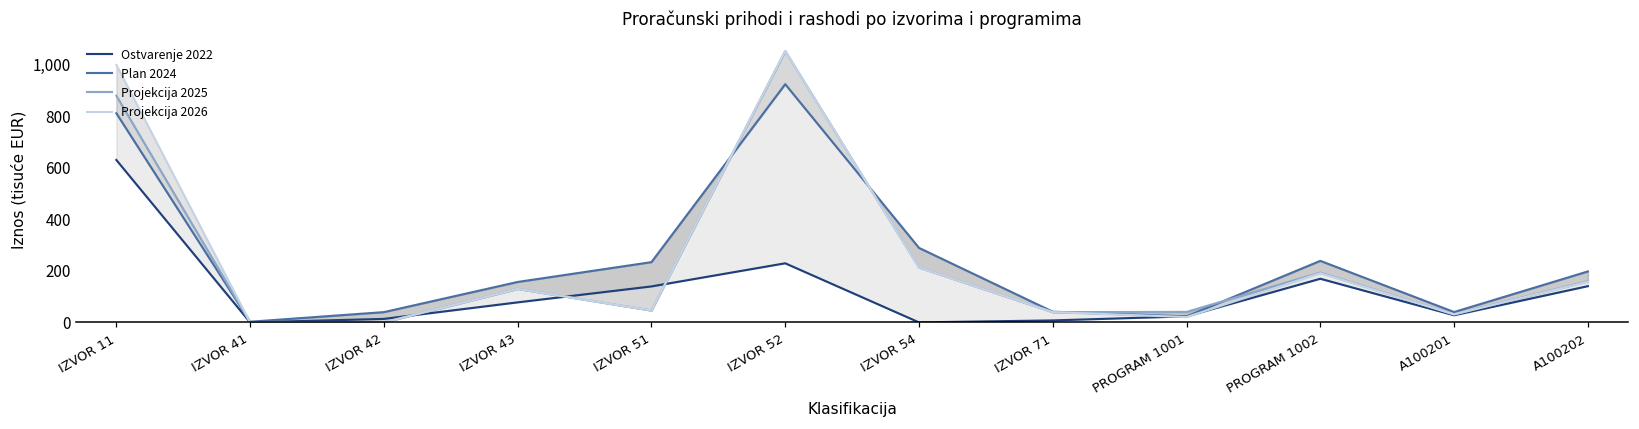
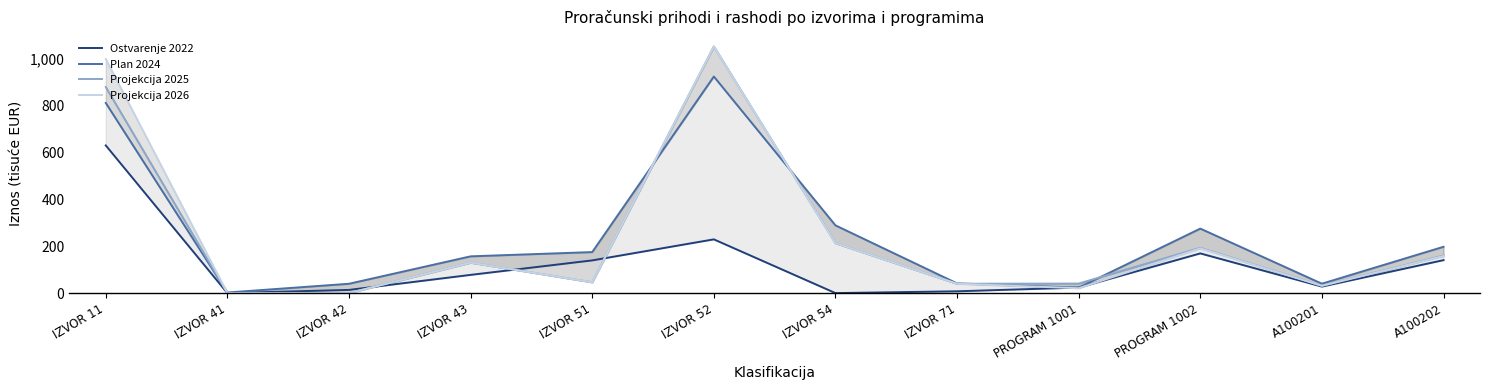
Plan 2024, IZVOR 51: 230 -> 180
Plan 2024, PROGRAM 1002: 240 -> 280
